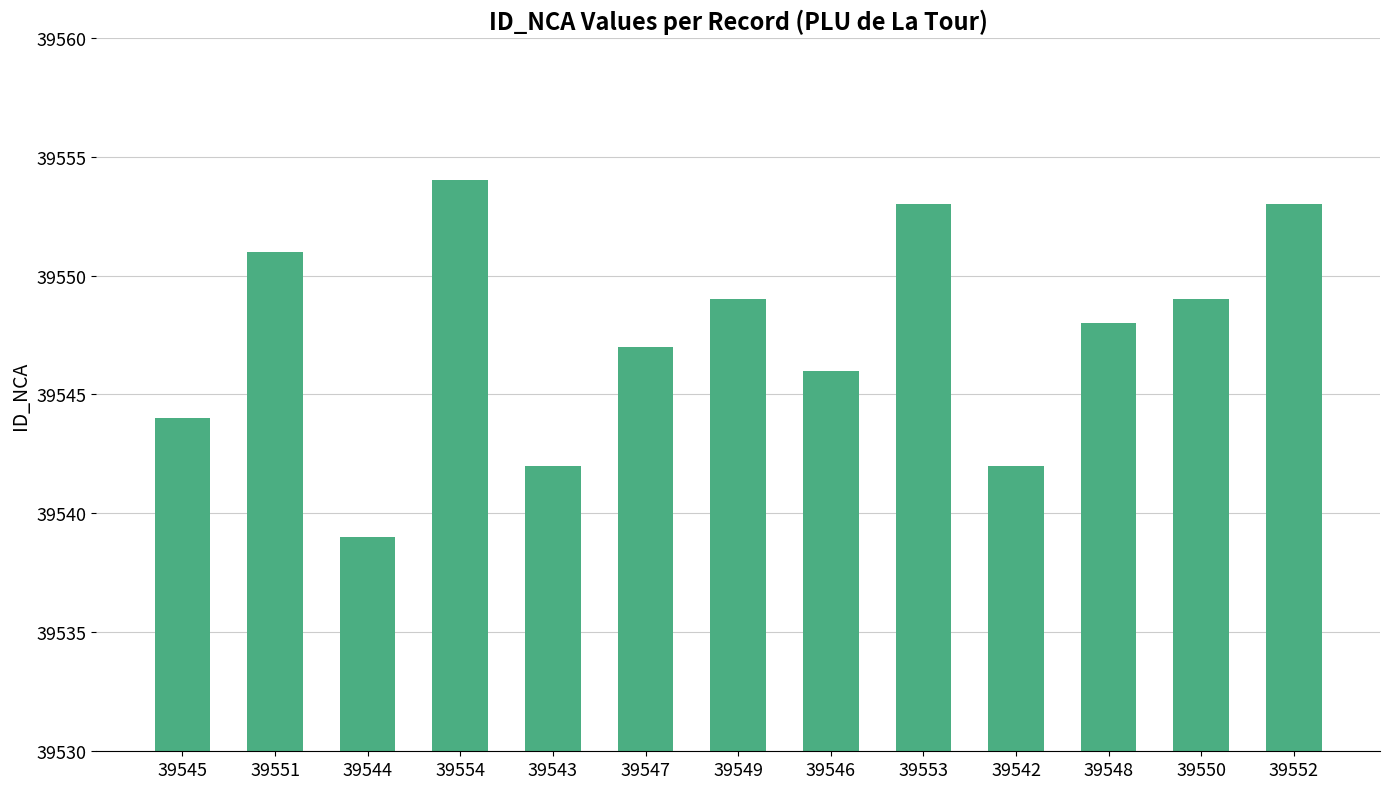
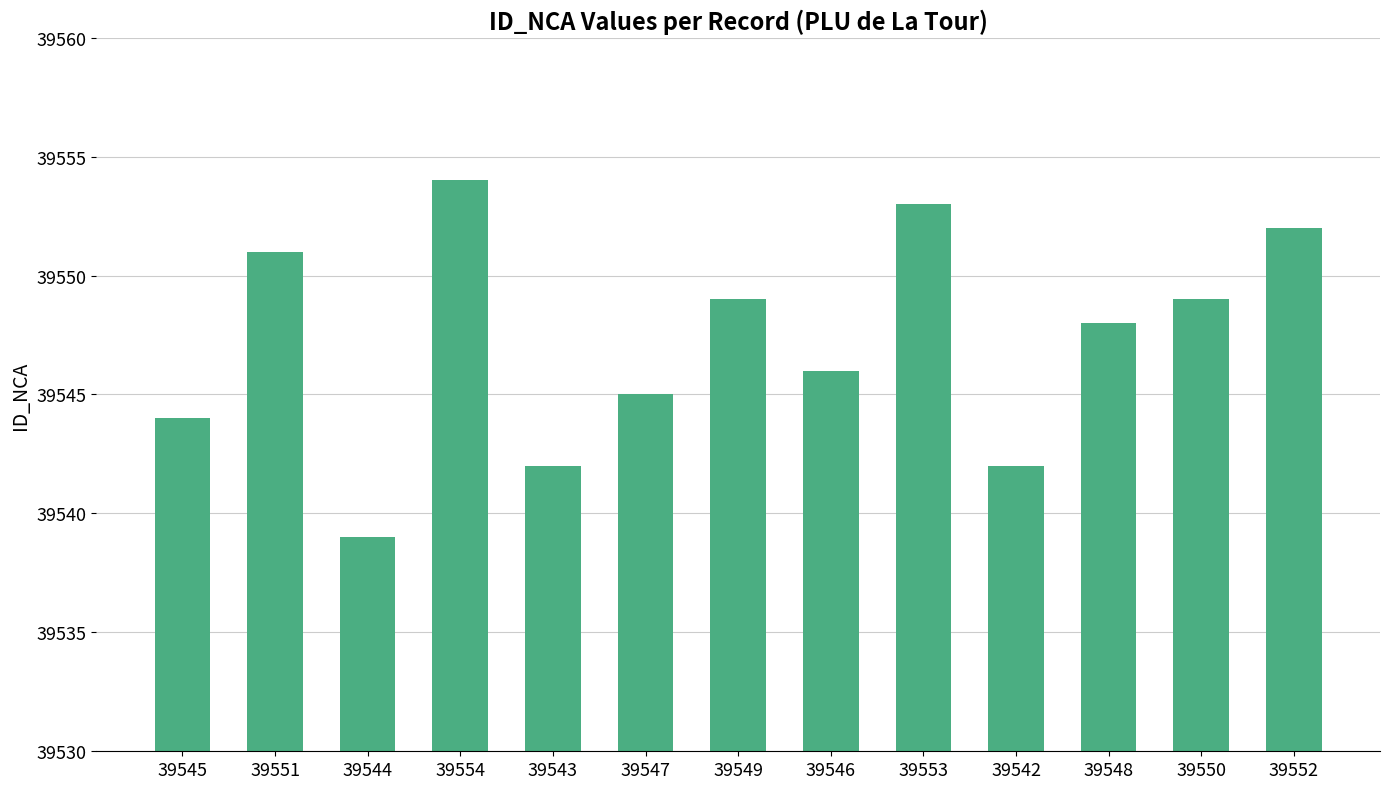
39547: 39547 -> 39545
39552: 39553 -> 39552
